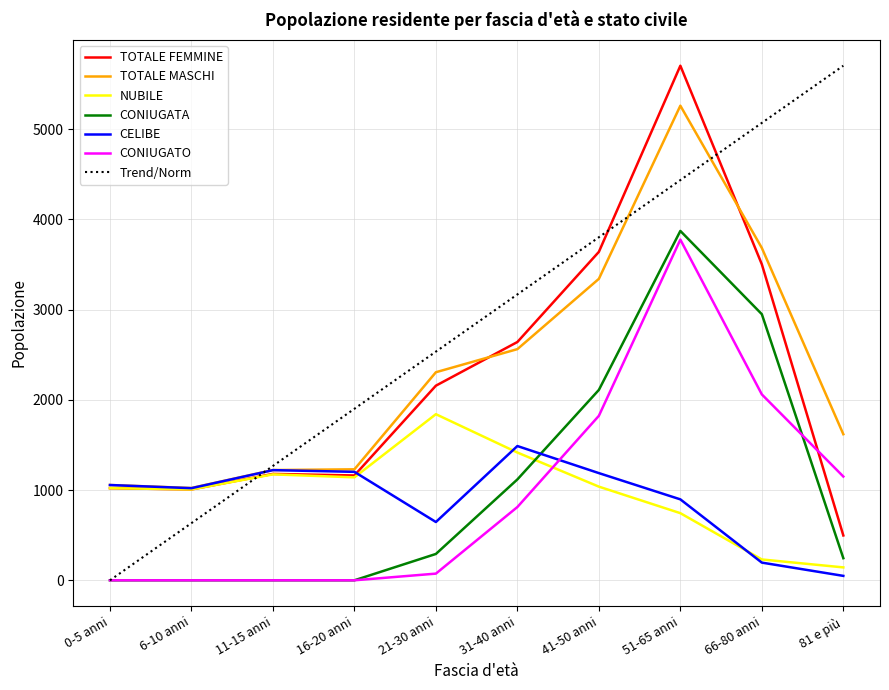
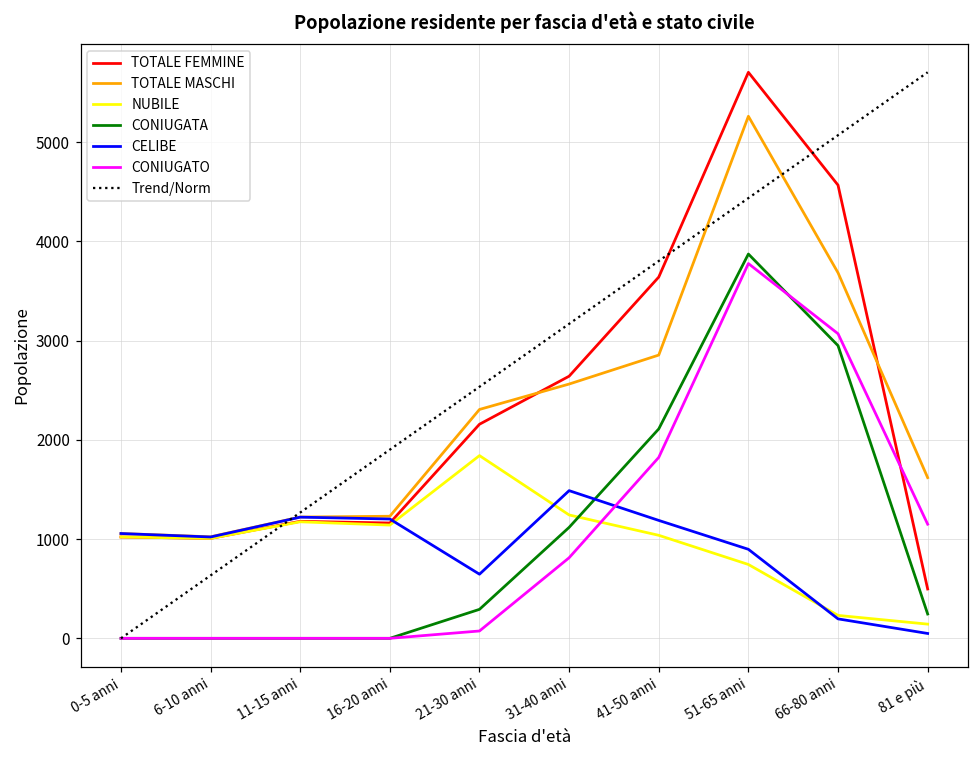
NUBILE, 31-40 anni: 1400 -> 1200
TOTALE MASCHI, 41-50 anni: 3300 -> 2900
TOTALE FEMMINE, 66-80 anni: 3500 -> 4600
CONIUGATO, 66-80 anni: 2100 -> 3100
